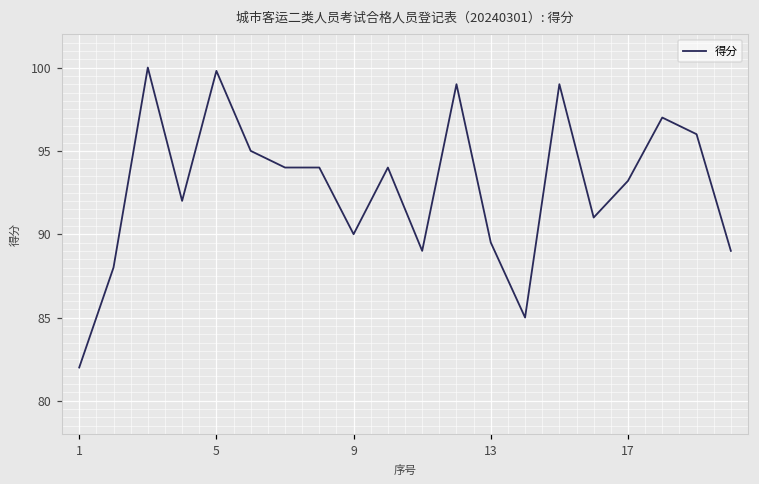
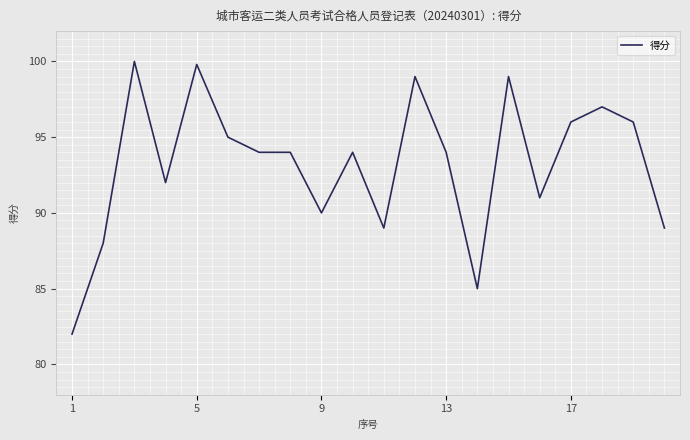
得分, 13: 89.5 -> 94.0
得分, 17: 93.2 -> 96.0
